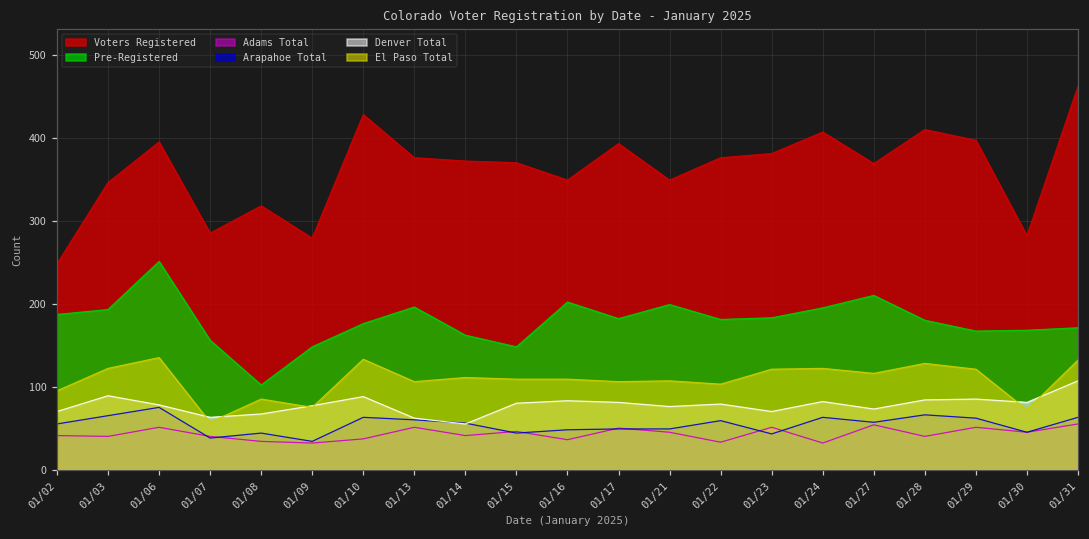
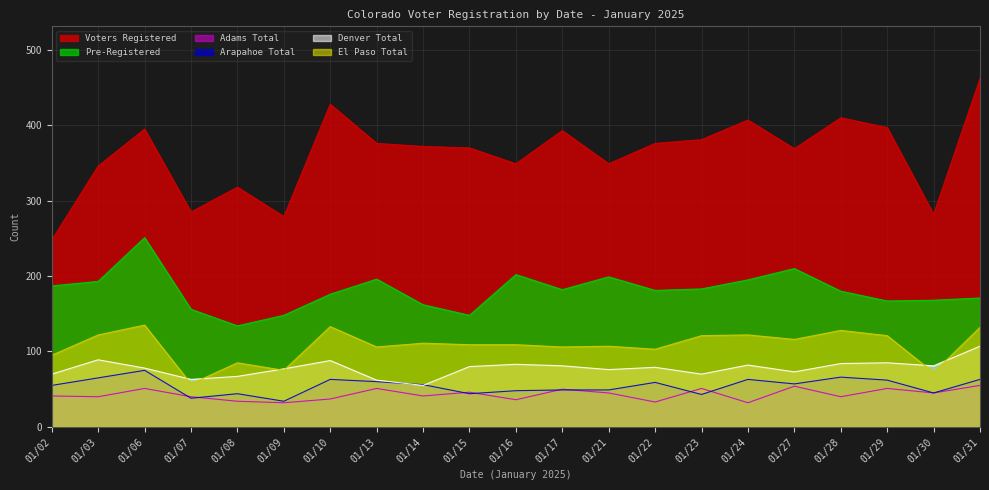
Pre-Registered, 01/08: 100 -> 130
